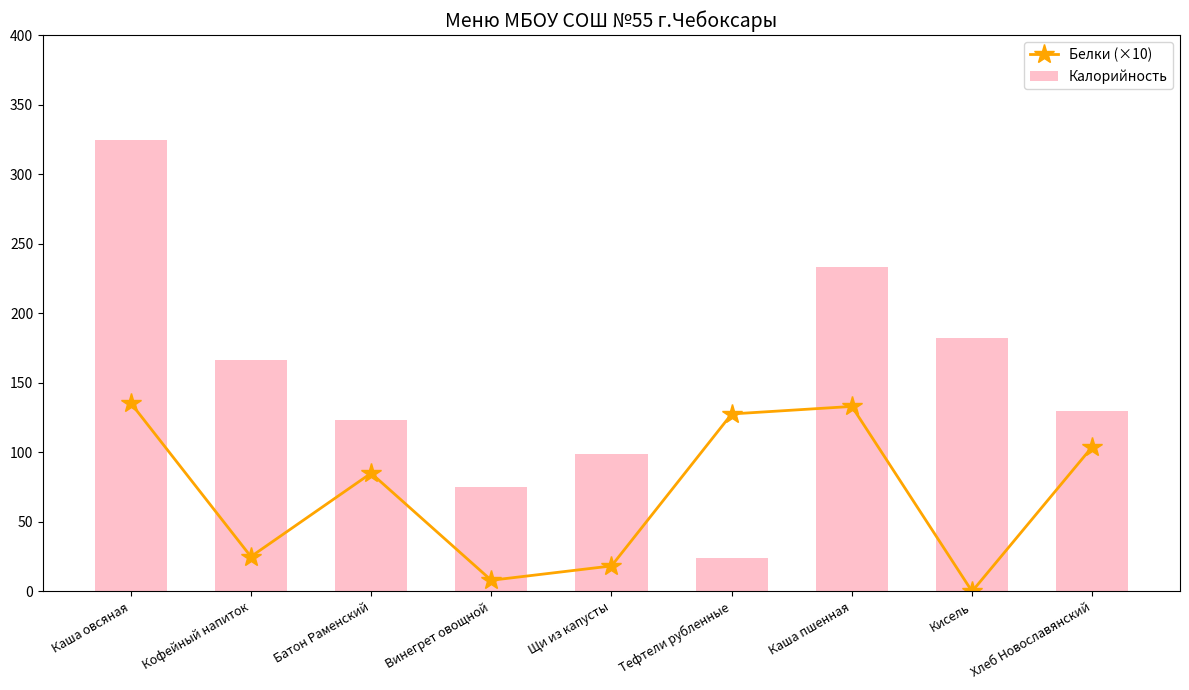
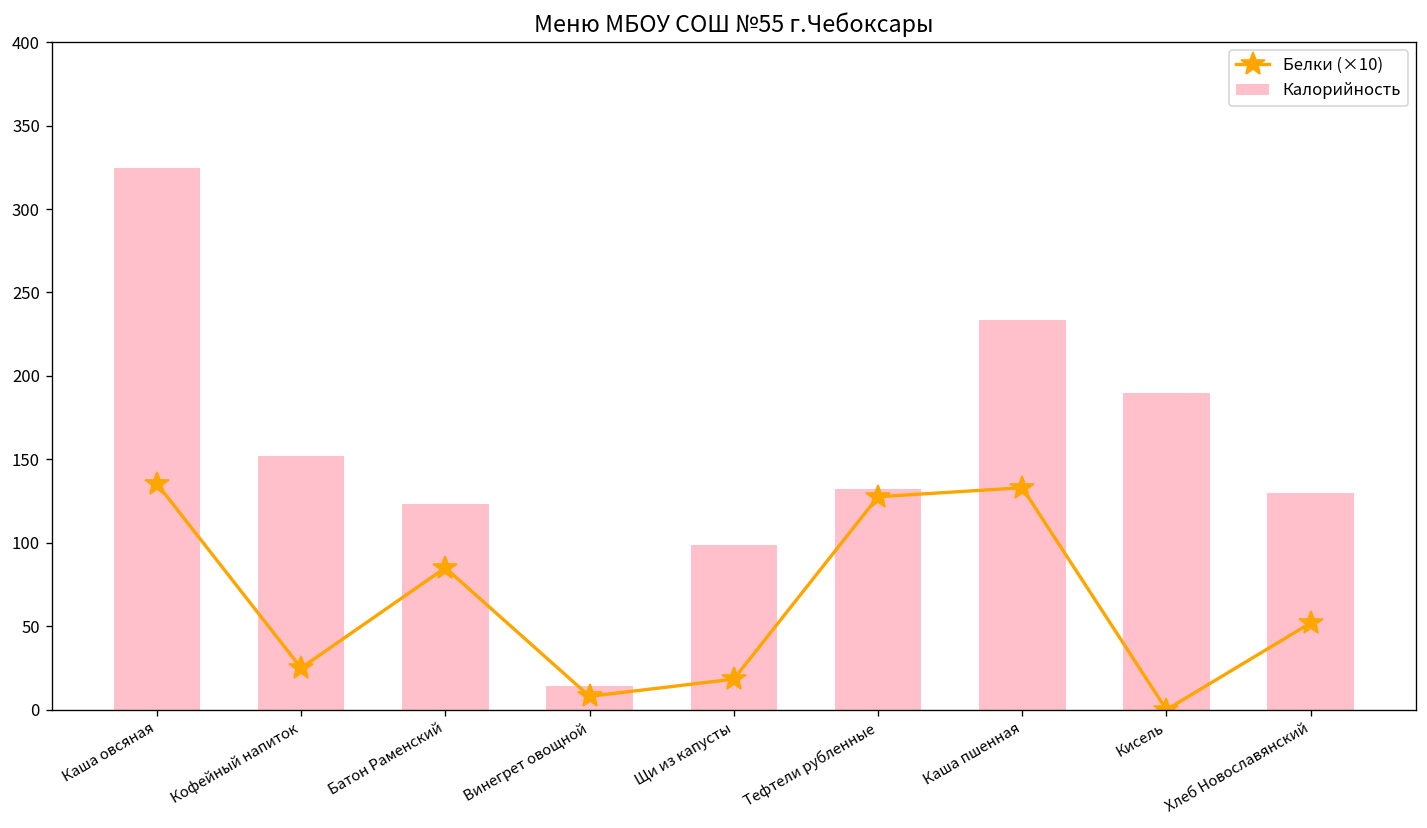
Калорийность, Кофейный напиток: 166 -> 152
Калорийность, Винегрет овощной: 75 -> 14
Калорийность, Тефтели рубленные: 24 -> 132
Калорийность, Кисель: 182 -> 190
Белки (×10), Хлеб Новославянский: 104 -> 52
